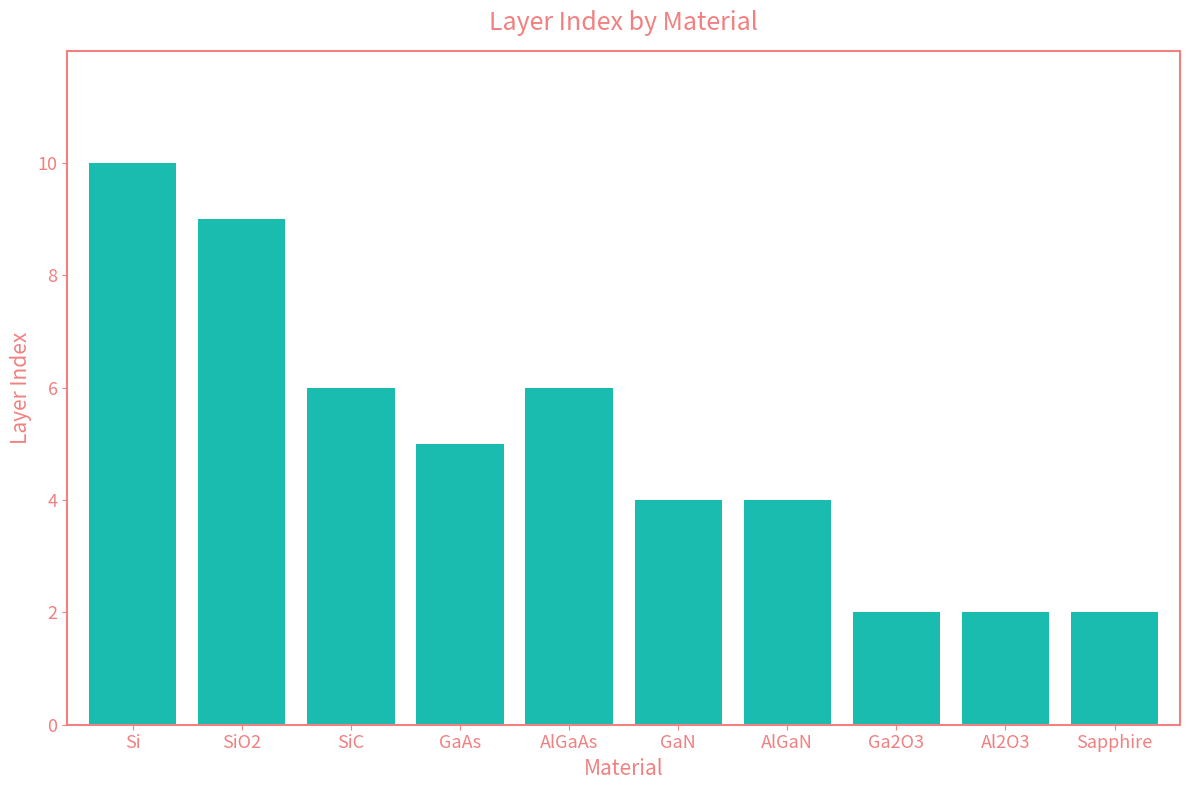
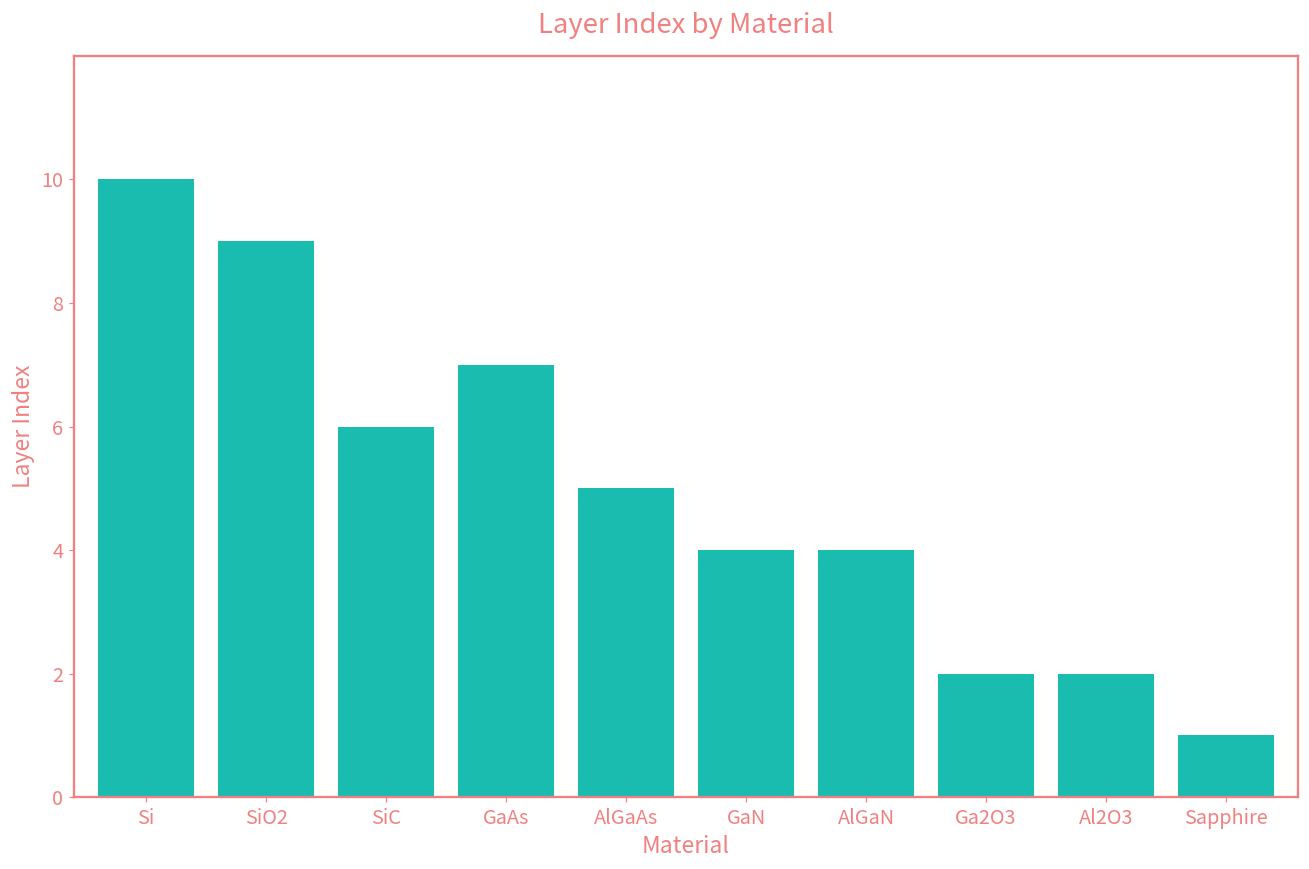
GaAs: 5 -> 7
AlGaAs: 6 -> 5
Sapphire: 2 -> 1
